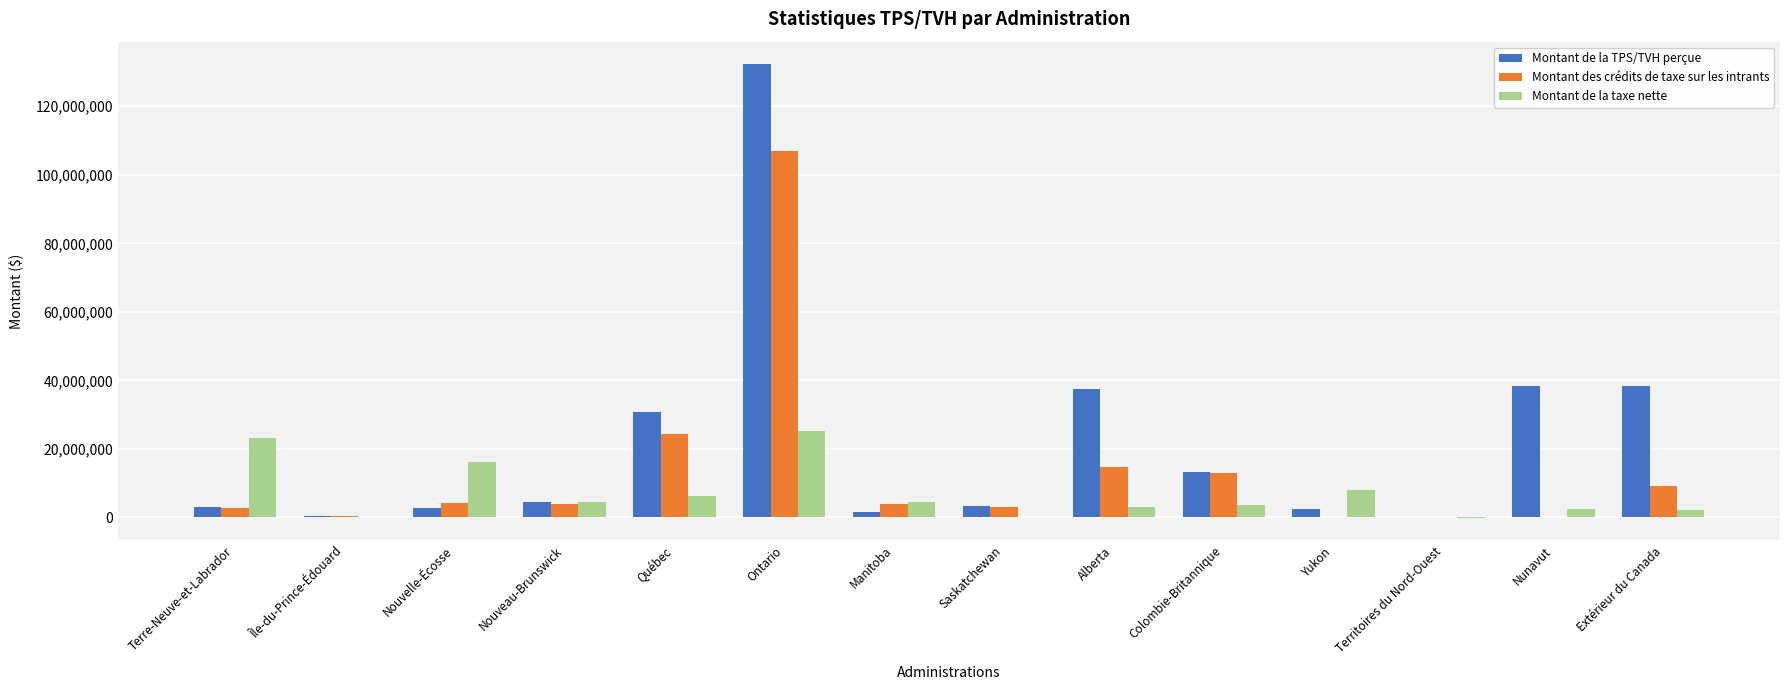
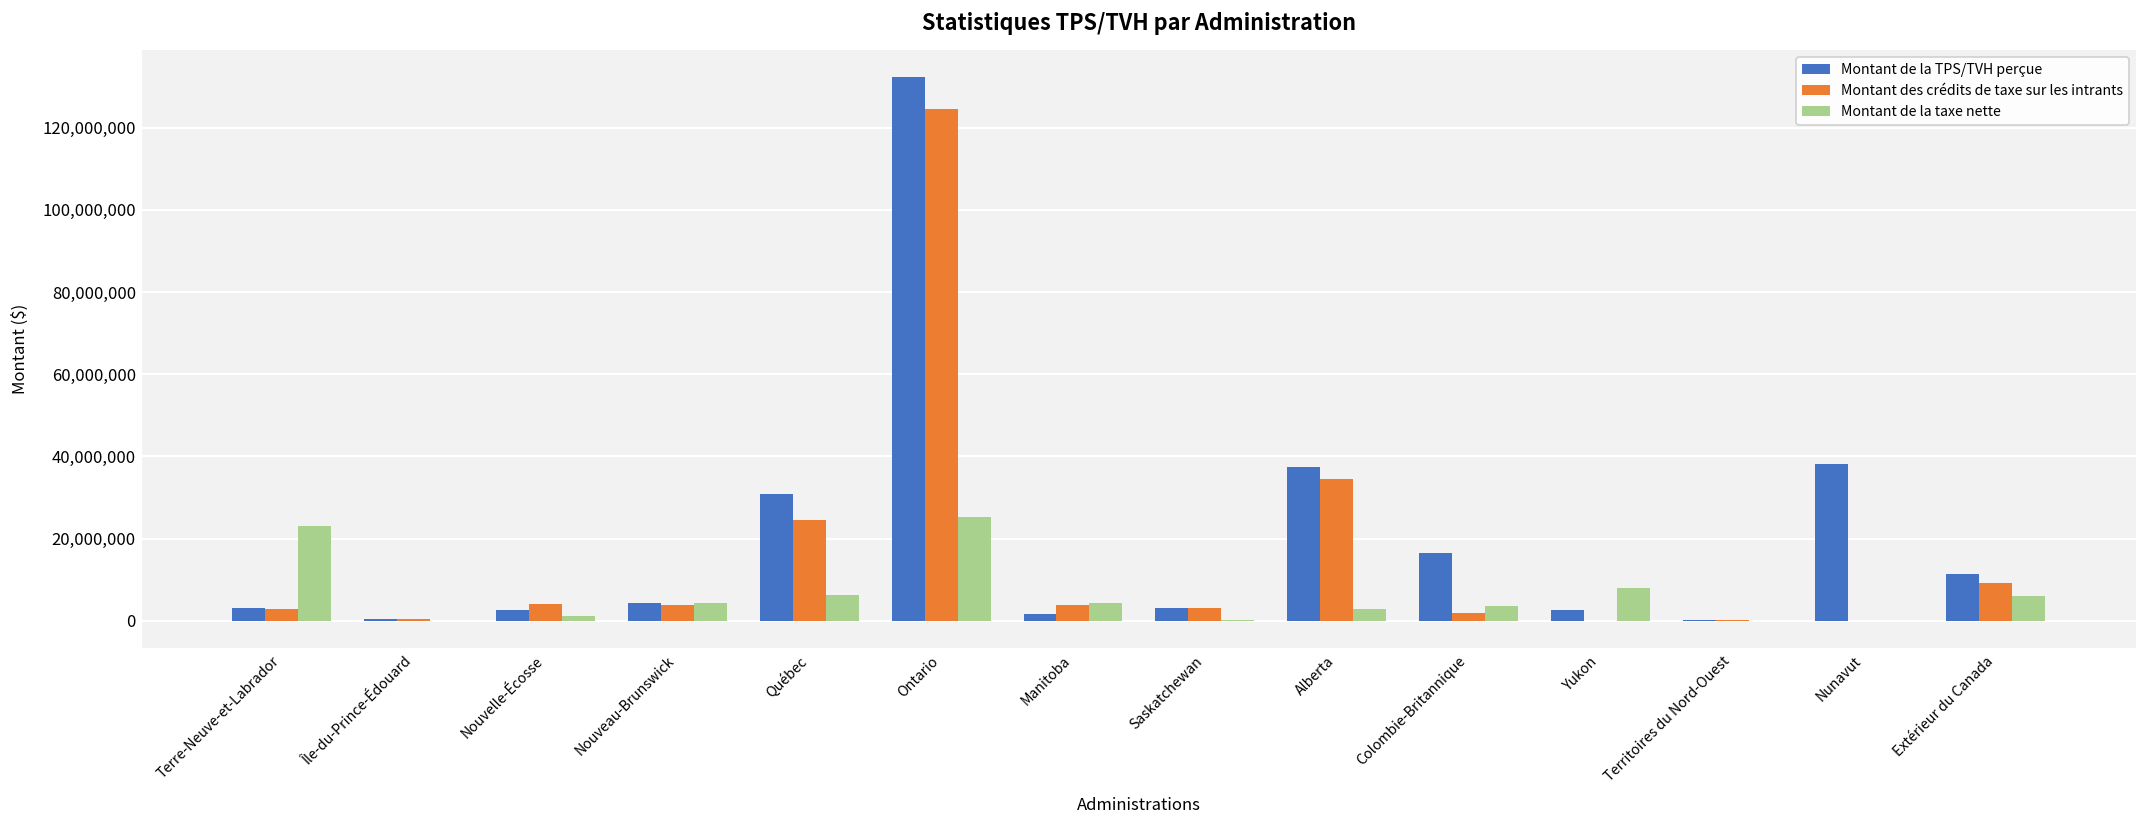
Montant de la taxe nette, Nouvelle-Écosse: 16,000,000 -> 1,000,000
Montant des crédits de taxe sur les intrants, Ontario: 107,000,000 -> 124,000,000
Montant des crédits de taxe sur les intrants, Alberta: 15,000,000 -> 34,000,000
Montant de la TPS/TVH perçue, Colombie-Britannique: 13,000,000 -> 17,000,000
Montant des crédits de taxe sur les intrants, Colombie-Britannique: 13,000,000 -> 2,000,000
Montant de la taxe nette, Nunavut: 2,000,000 -> 0
Montant de la TPS/TVH perçue, Extérieur du Canada: 38,000,000 -> 11,000,000
Montant de la taxe nette, Extérieur du Canada: 2,000,000 -> 6,000,000
